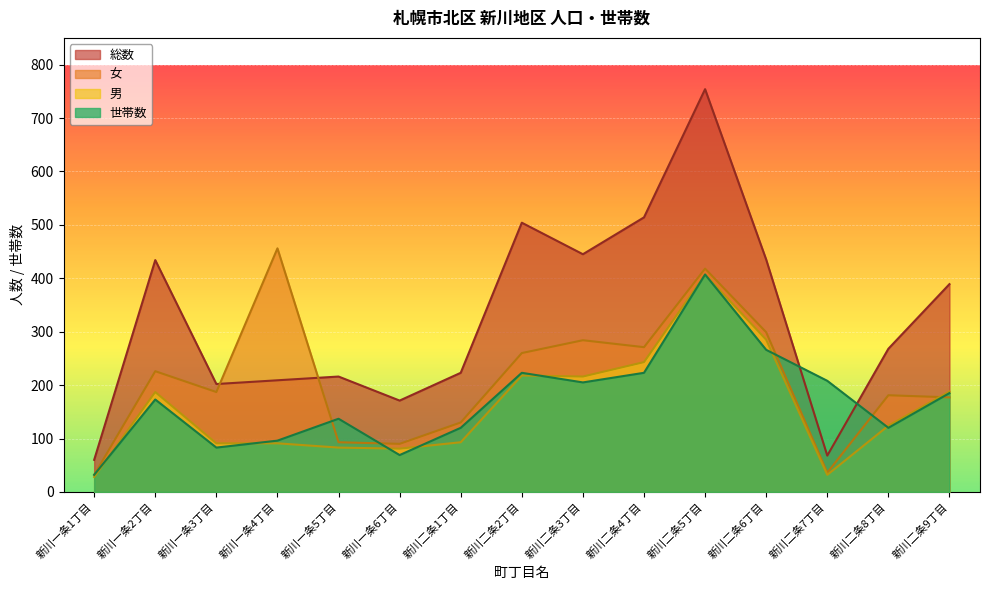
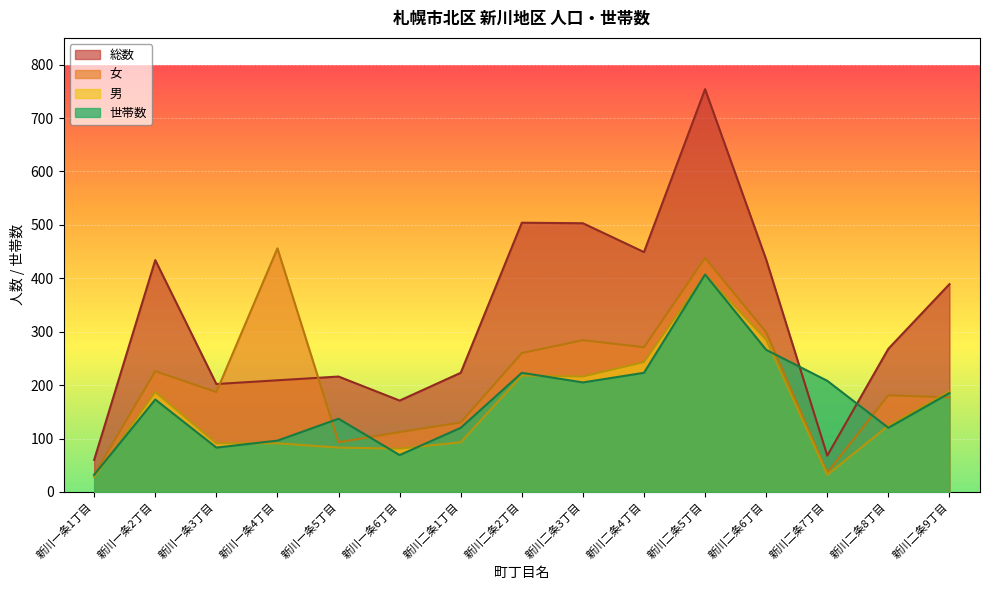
女, 新川一条6丁目: 90 -> 110
総数, 新川二条3丁目: 450 -> 500
総数, 新川二条4丁目: 510 -> 450
女, 新川二条5丁目: 420 -> 440
